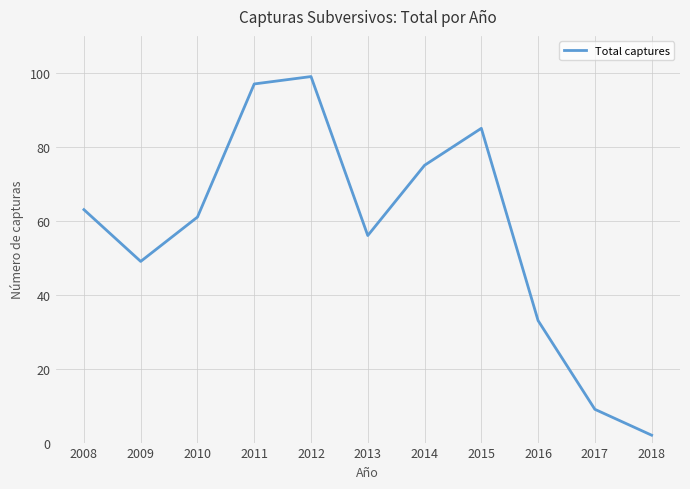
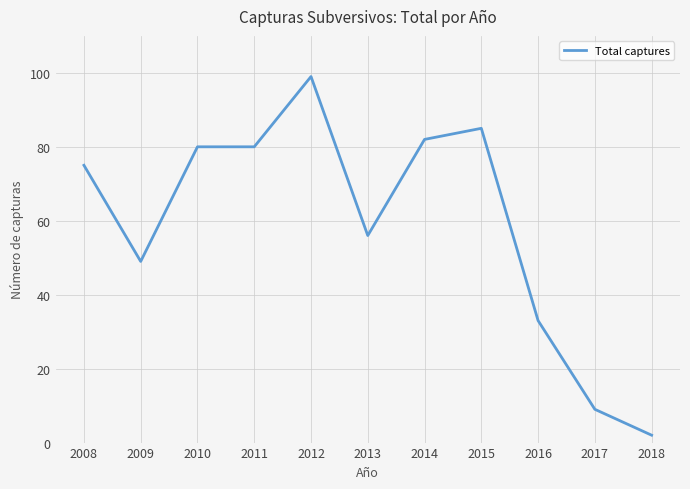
2008: 63 -> 75
2010: 61 -> 80
2011: 97 -> 80
2014: 75 -> 82
